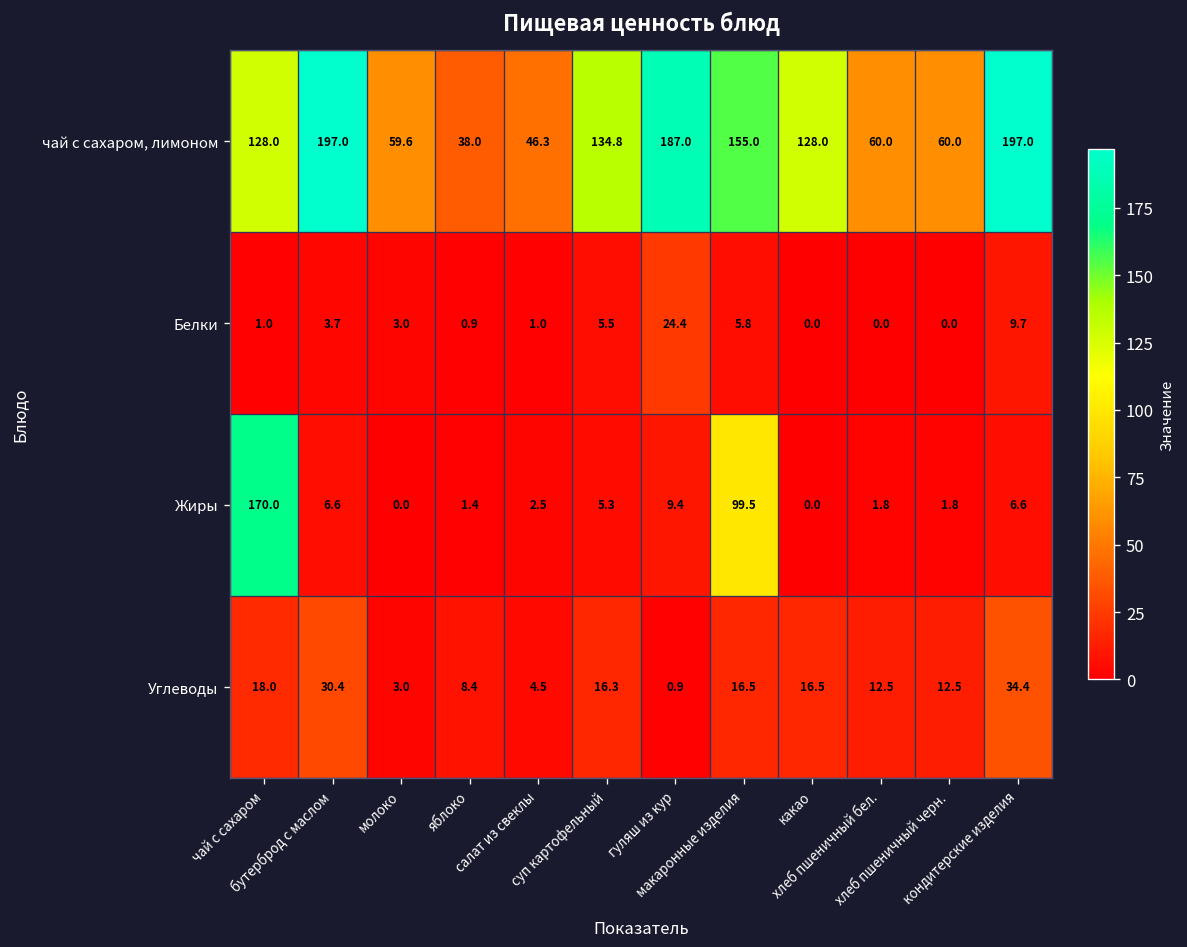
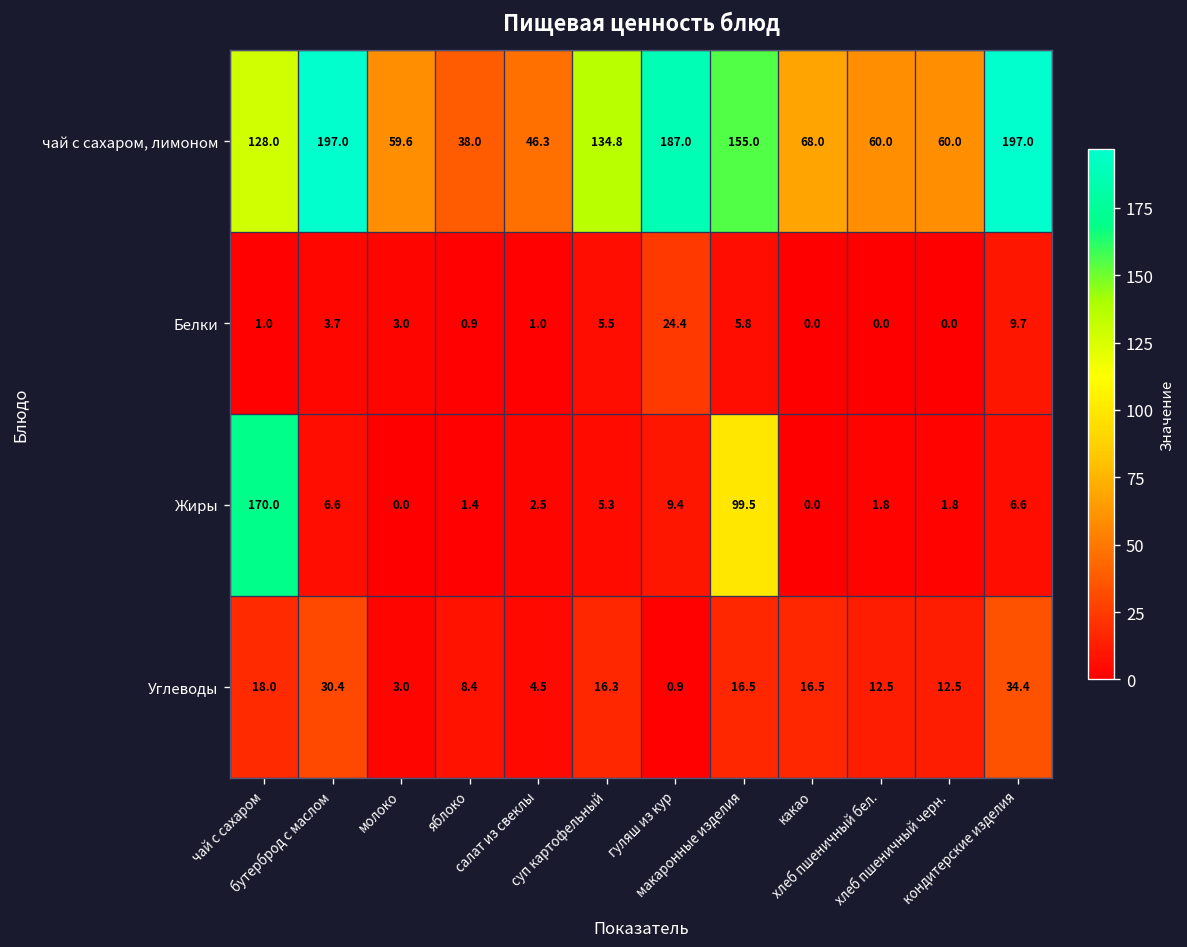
чай с сахаром, лимоном, какао: 128.0 -> 68.0
